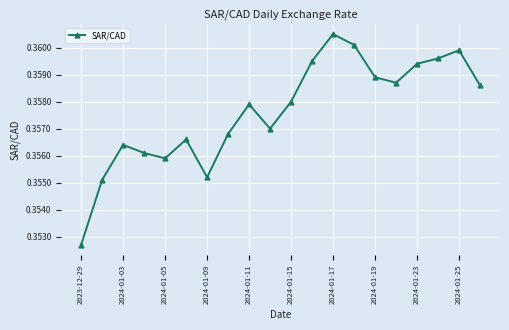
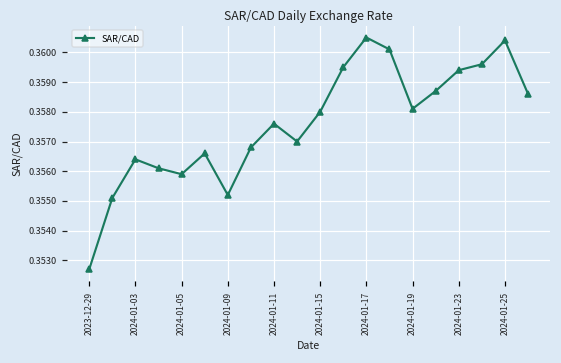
2024-01-11: 0.3579 -> 0.3576
2024-01-19: 0.3589 -> 0.3581
2024-01-25: 0.3599 -> 0.3604
